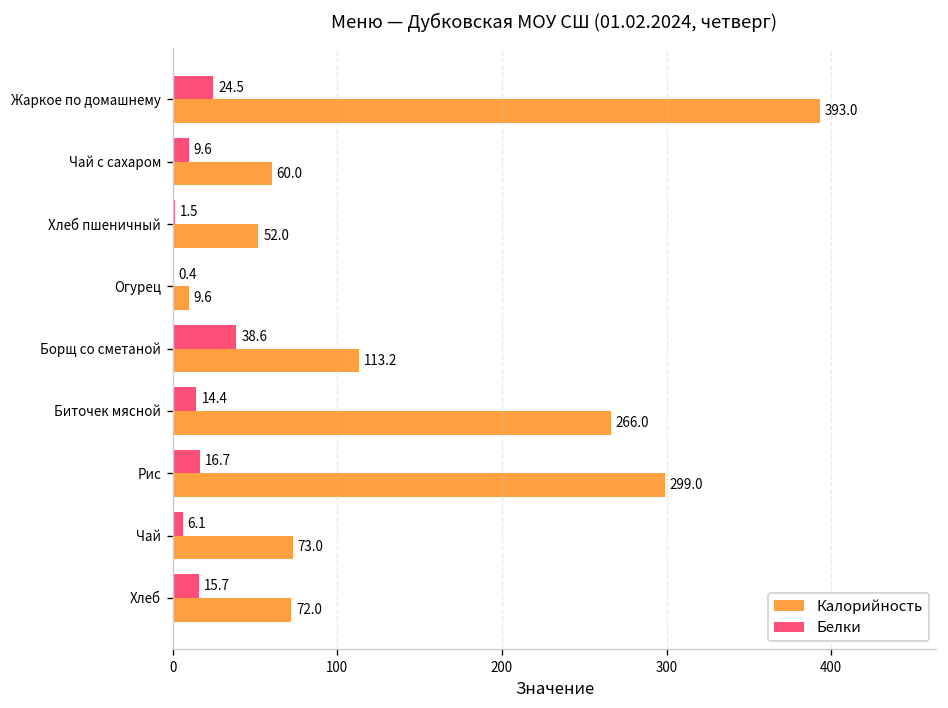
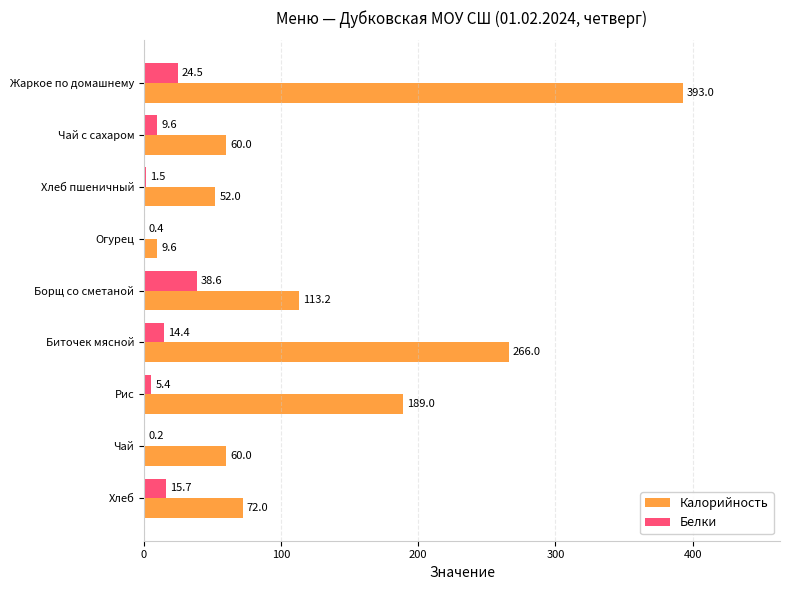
Белки, Рис: 16.7 -> 5.4
Калорийность, Рис: 299.0 -> 189.0
Белки, Чай: 6.1 -> 0.2
Калорийность, Чай: 73.0 -> 60.0
